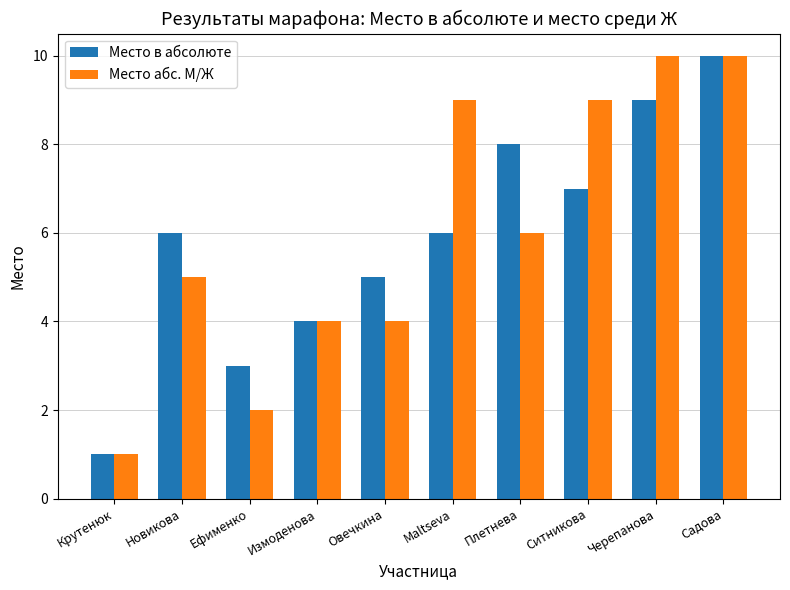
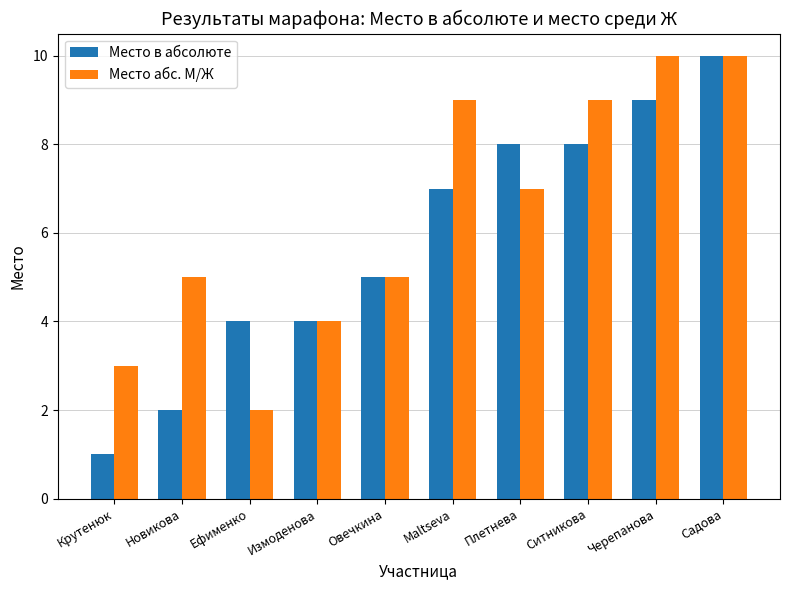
Место абс. М/Ж, Крутенюк: 1 -> 3
Место в абсолюте, Новикова: 6 -> 2
Место в абсолюте, Ефименко: 3 -> 4
Место абс. М/Ж, Овечкина: 4 -> 5
Место в абсолюте, Maltseva: 6 -> 7
Место абс. М/Ж, Плетнева: 6 -> 7
Место в абсолюте, Ситникова: 7 -> 8
